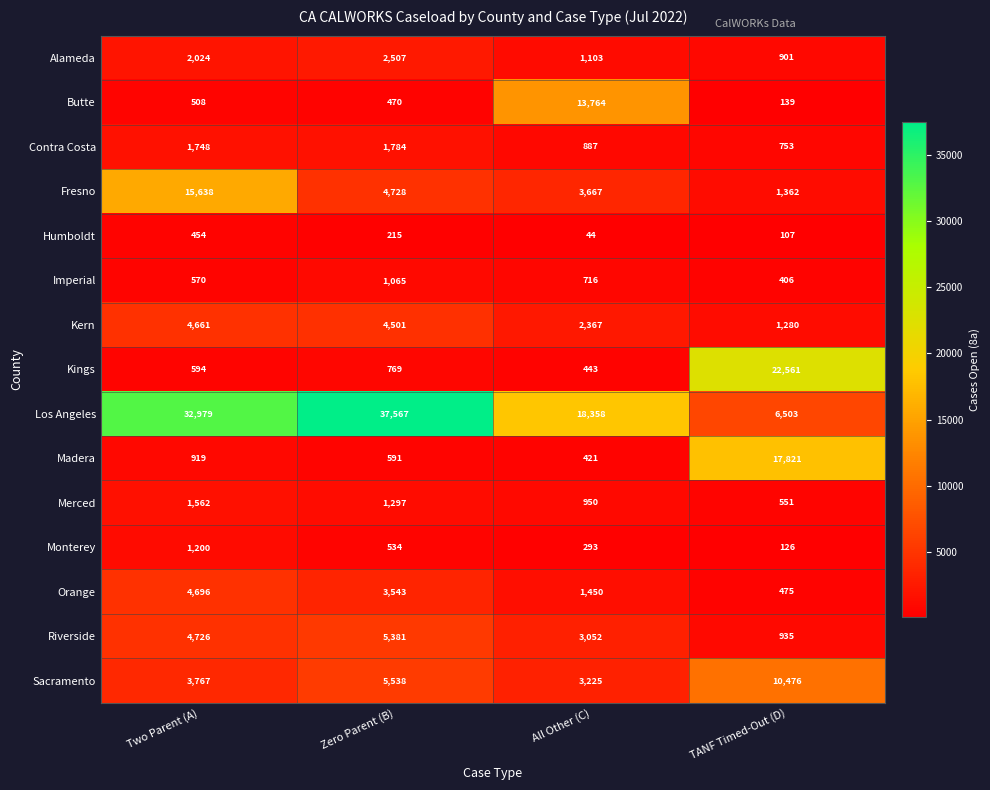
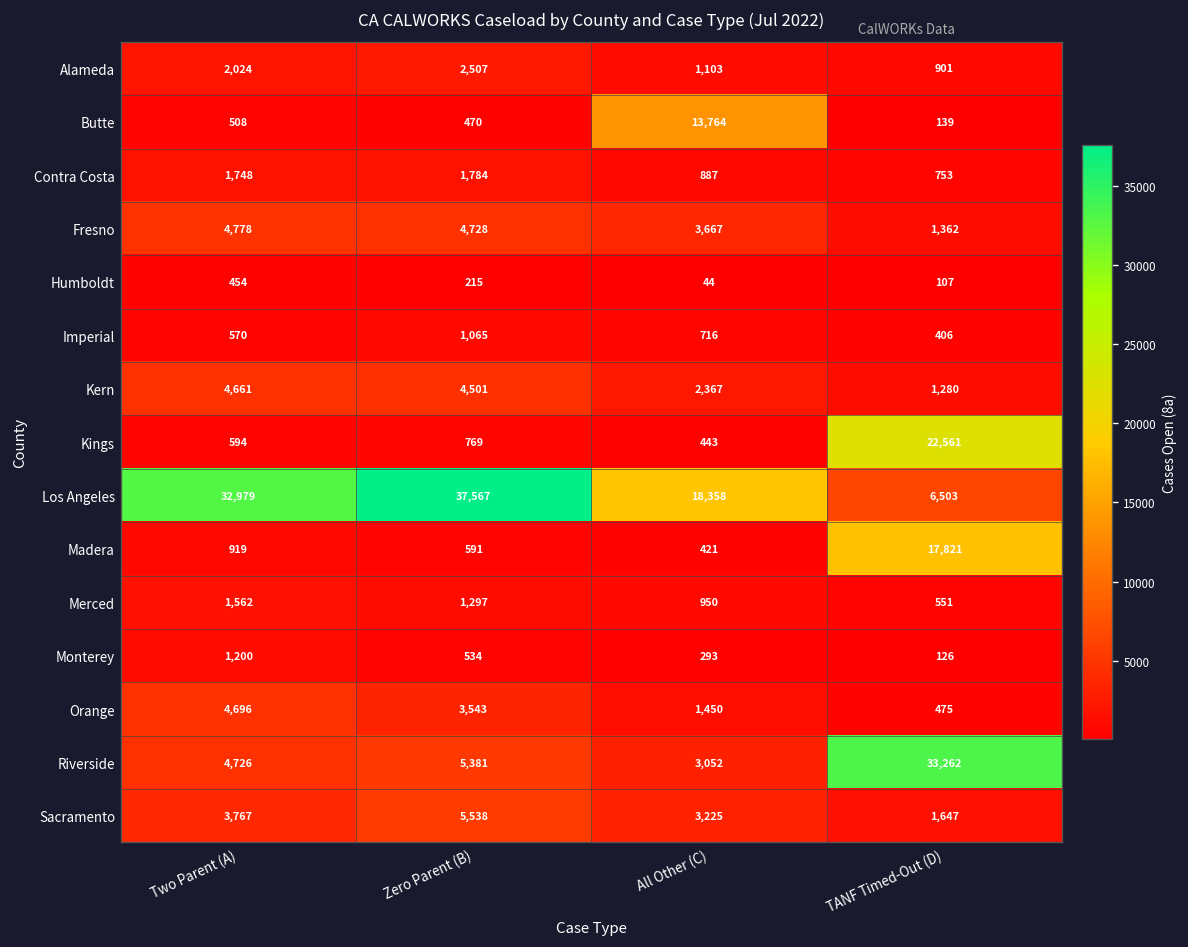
Fresno, Two Parent (A): 15,638 -> 4,778
Riverside, TANF Timed-Out (D): 935 -> 33,262
Sacramento, TANF Timed-Out (D): 10,476 -> 1,647
